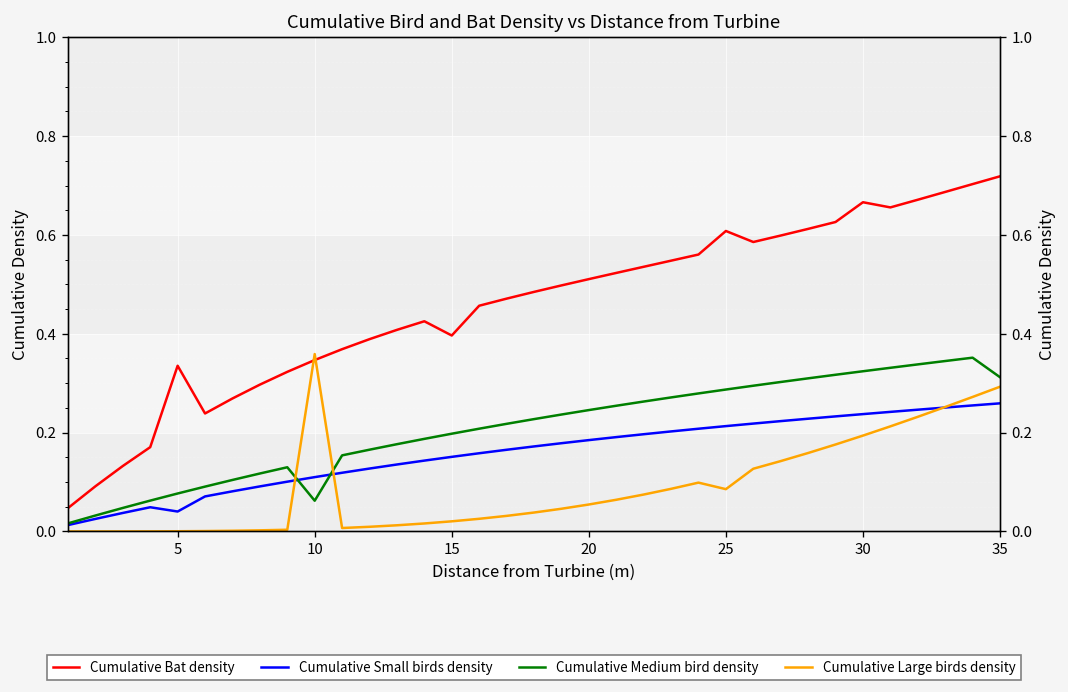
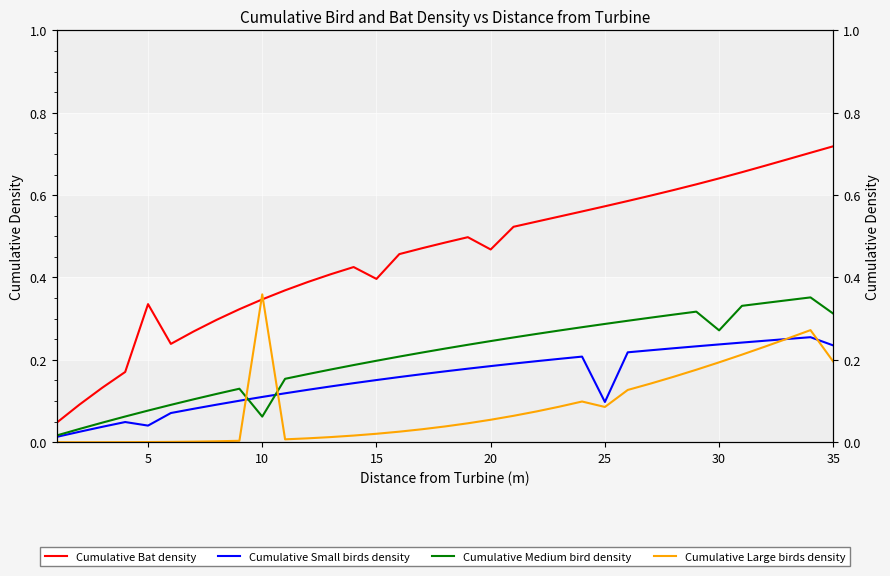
Cumulative Bat density, 20: 0.51 -> 0.47
Cumulative Bat density, 25: 0.61 -> 0.57
Cumulative Small birds density, 25: 0.21 -> 0.10
Cumulative Bat density, 30: 0.67 -> 0.64
Cumulative Medium bird density, 30: 0.32 -> 0.27
Cumulative Small birds density, 35: 0.26 -> 0.23
Cumulative Large birds density, 35: 0.29 -> 0.20
